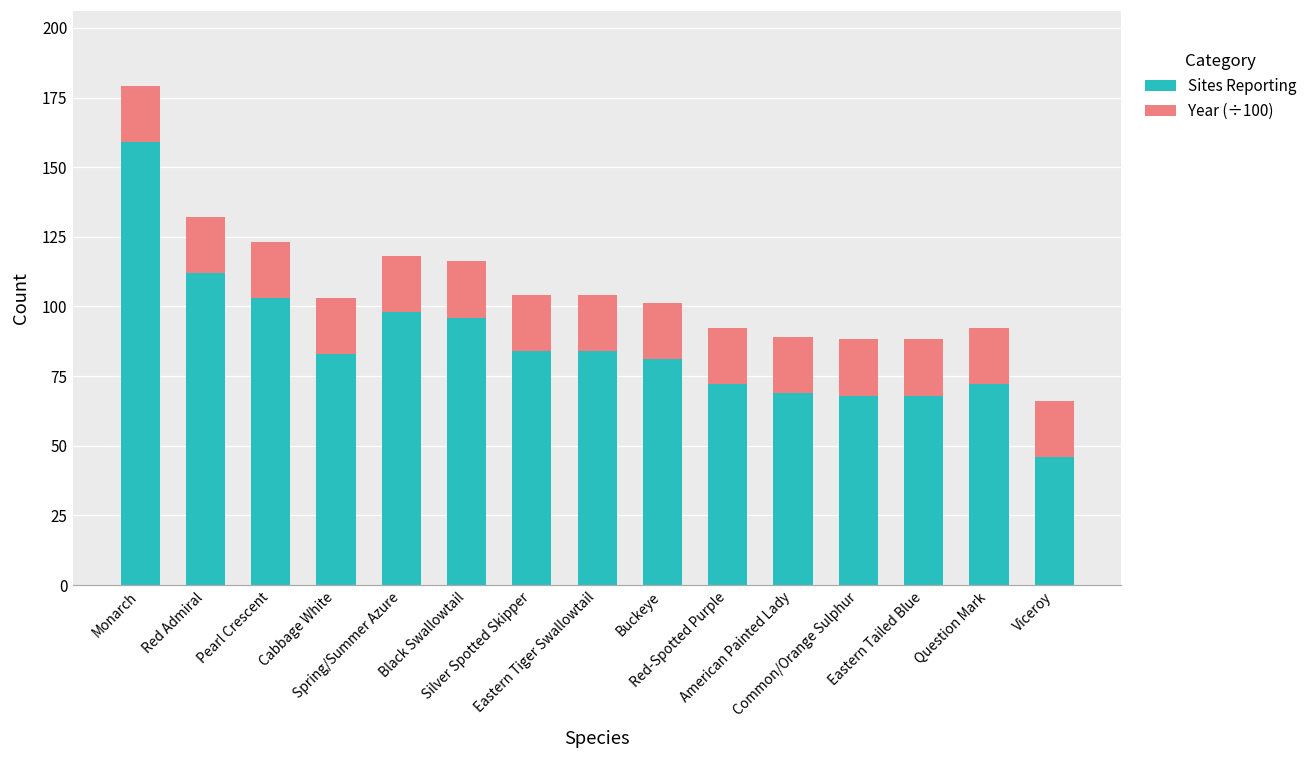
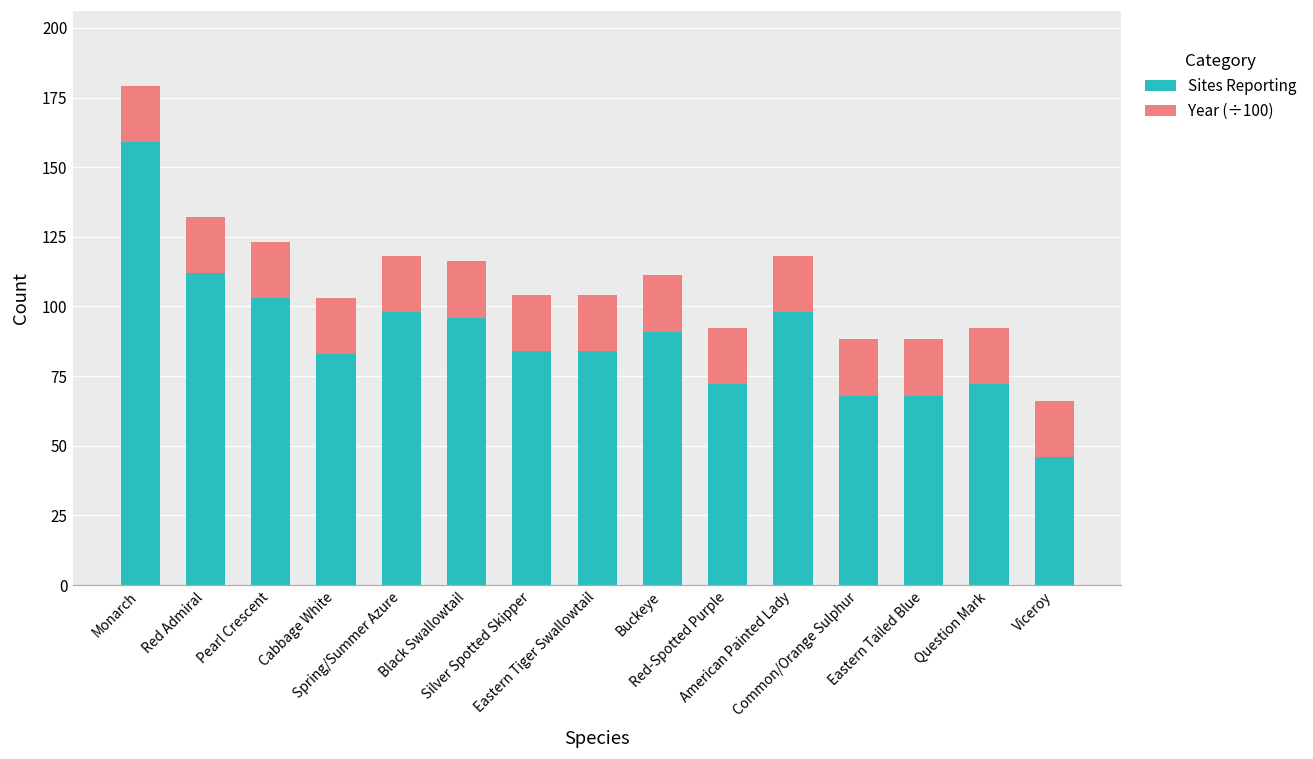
Sites Reporting, Buckeye: 81 -> 91
Sites Reporting, American Painted Lady: 69 -> 98
